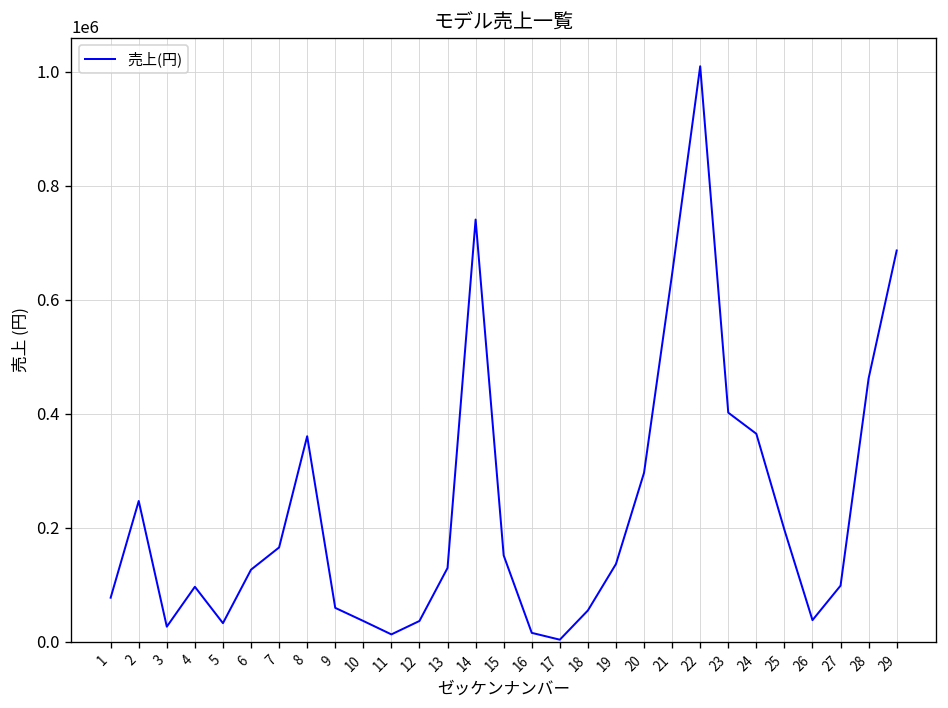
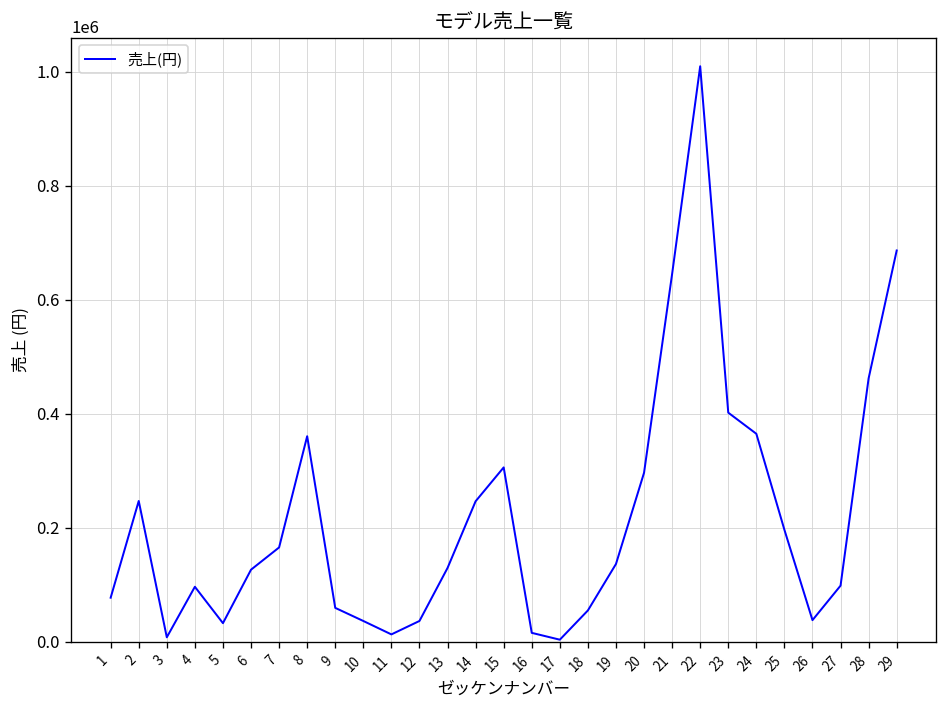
3: 30000 -> 10000
14: 740000 -> 250000
15: 150000 -> 310000
